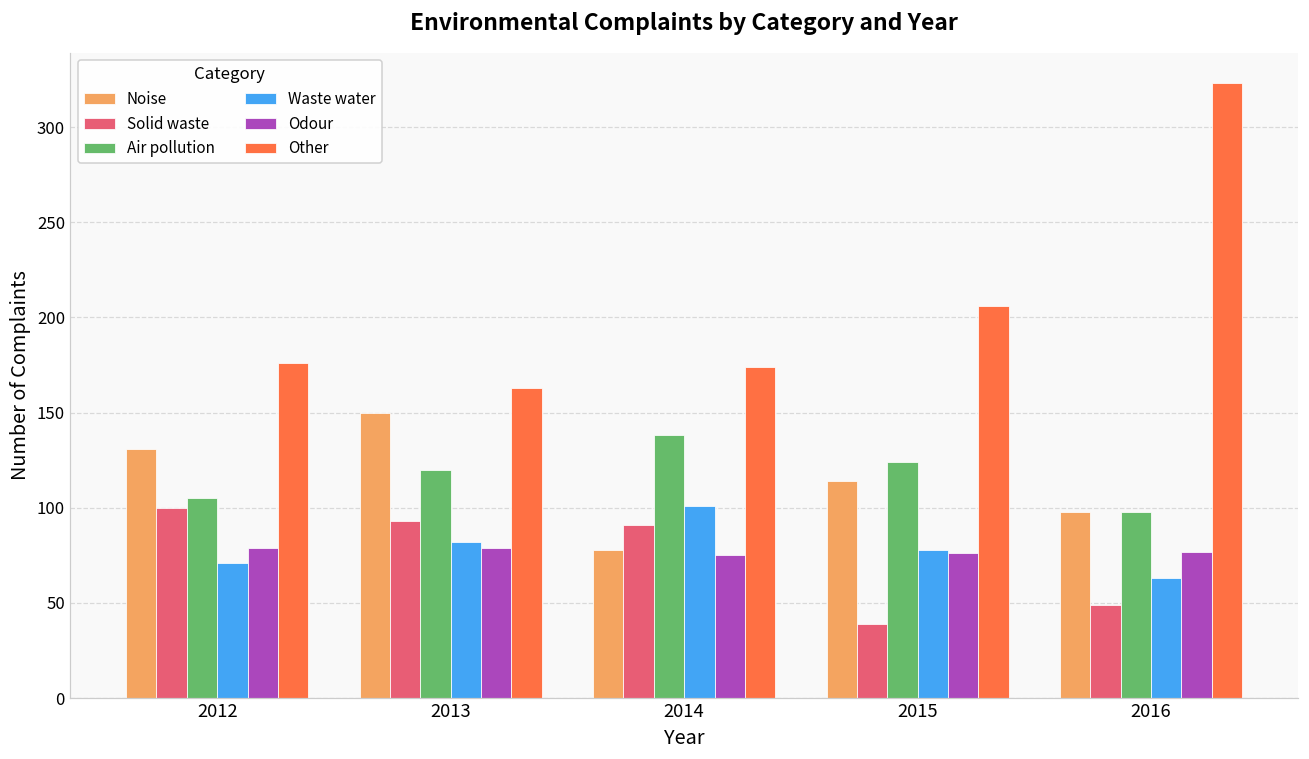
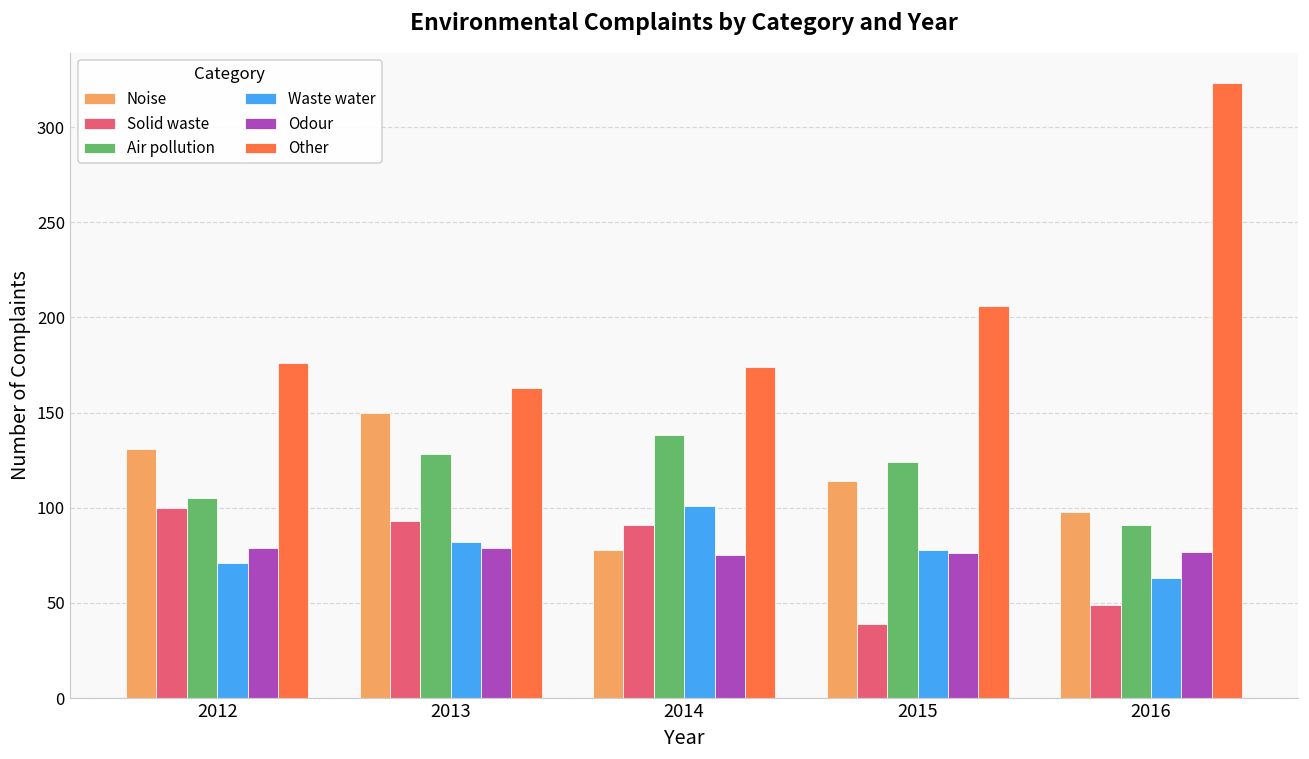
Air pollution, 2013: 120 -> 128
Air pollution, 2016: 98 -> 91
